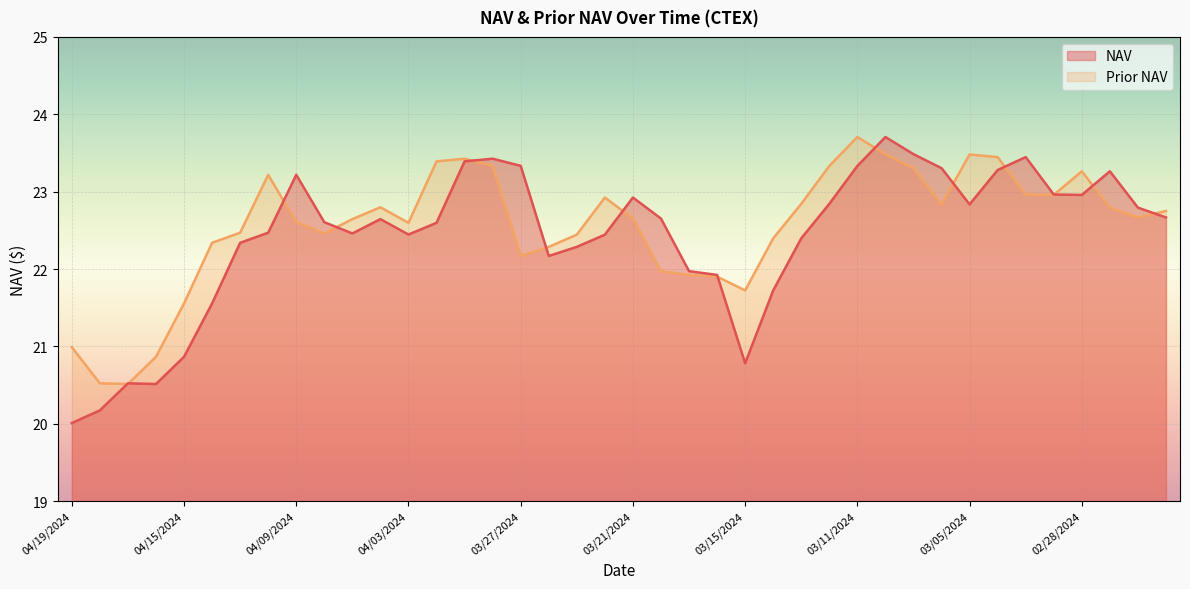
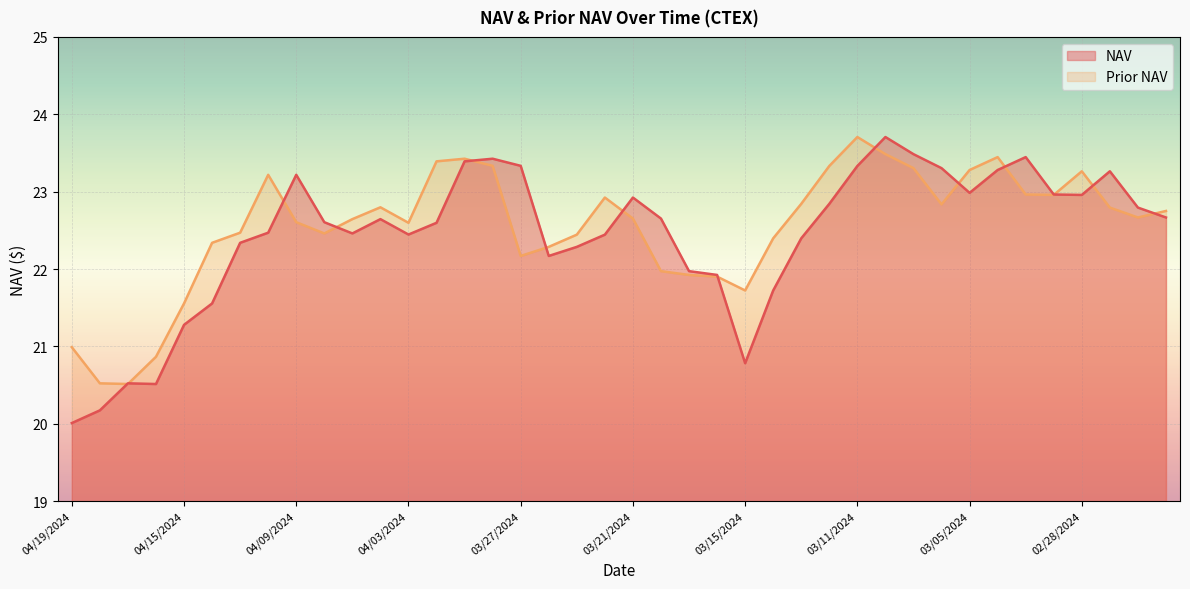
NAV, 04/15/2024: 20.9 -> 21.3
NAV, 03/05/2024: 22.8 -> 23.0
Prior NAV, 03/05/2024: 23.5 -> 23.3
